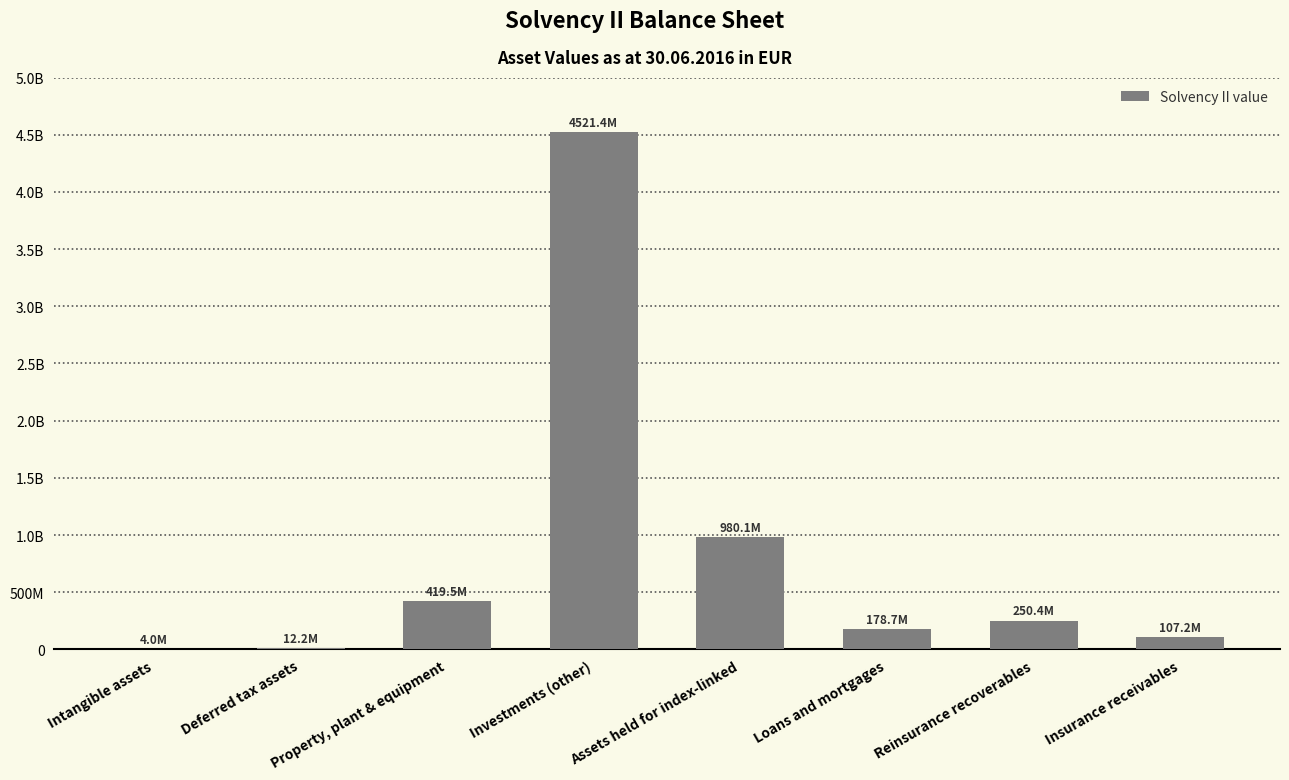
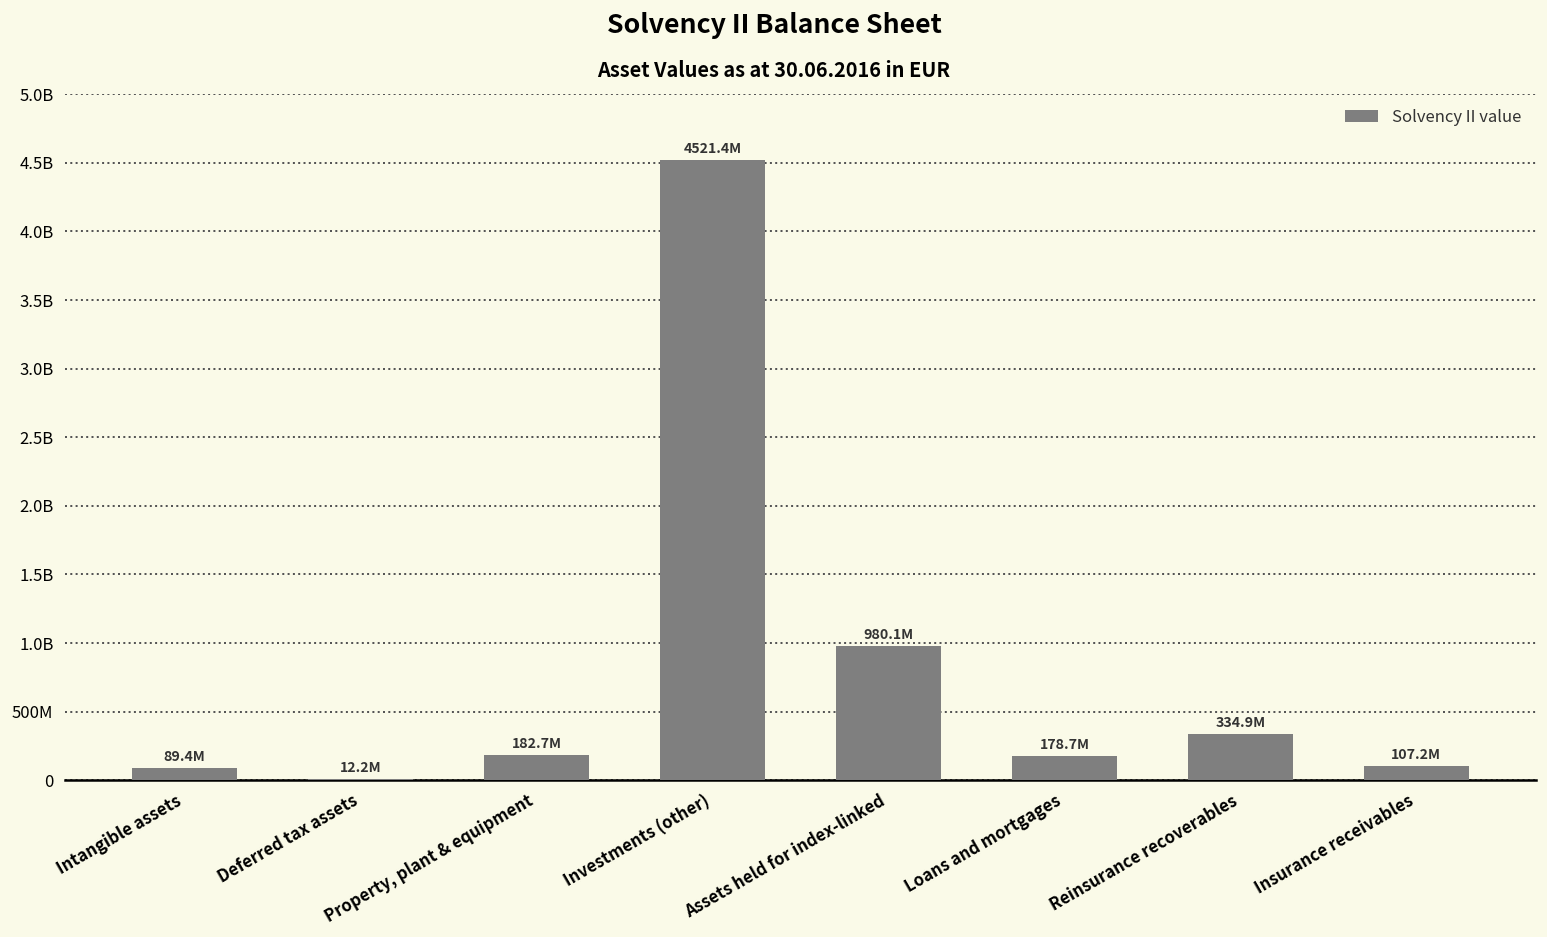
Intangible assets: 4.0M -> 89.4M
Property, plant & equipment: 419.5M -> 182.7M
Reinsurance recoverables: 250.4M -> 334.9M
